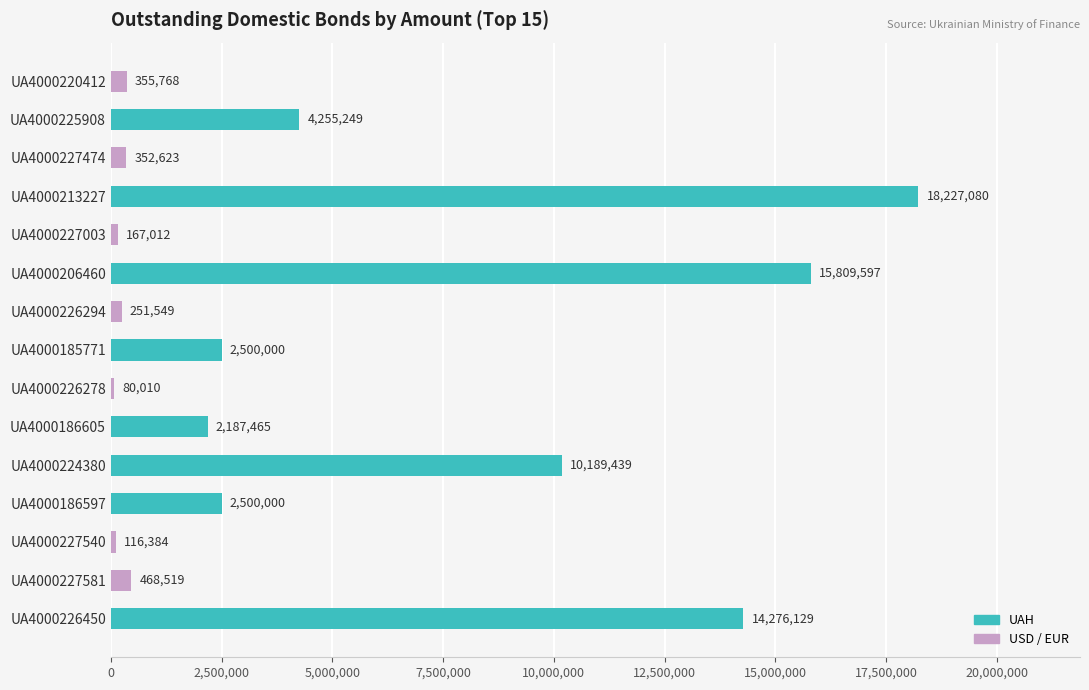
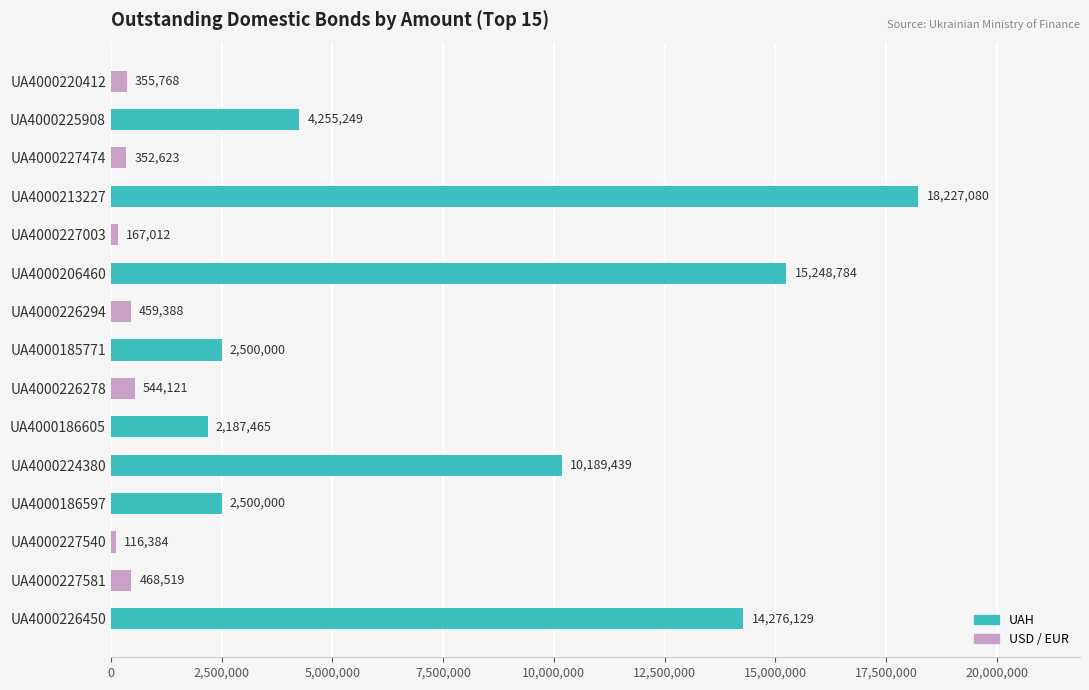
UA4000206460: 15,809,597 -> 15,248,784
UA4000226294: 251,549 -> 459,388
UA4000226278: 80,010 -> 544,121
